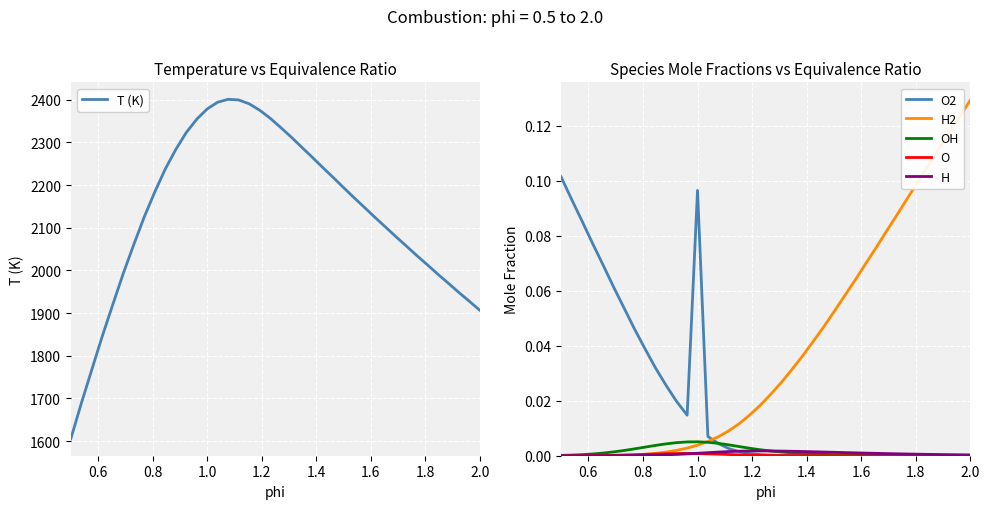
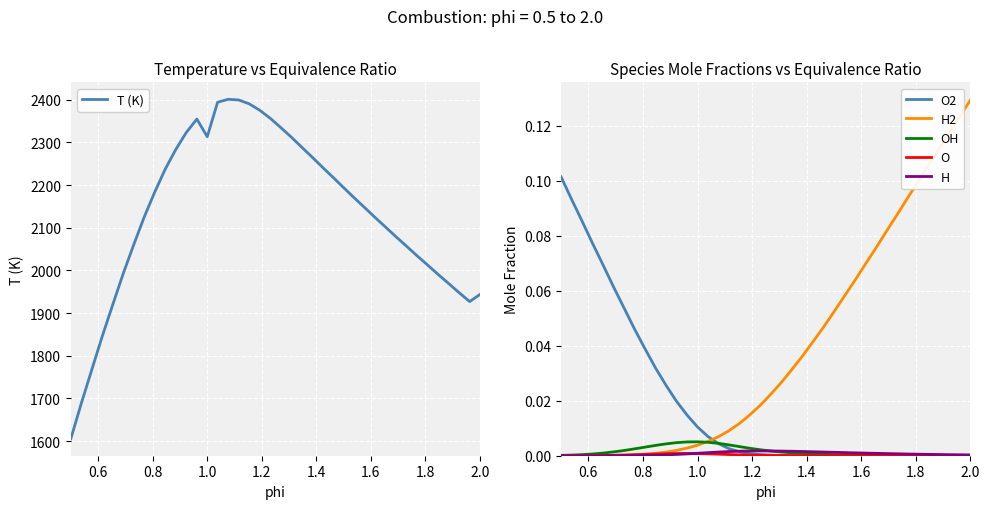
Temperature vs Equivalence Ratio, 1.0: 2380 -> 2310
Temperature vs Equivalence Ratio, 2.0: 1910 -> 1940
Species Mole Fractions vs Equivalence Ratio, O2, 1.0: 0.097 -> 0.010
